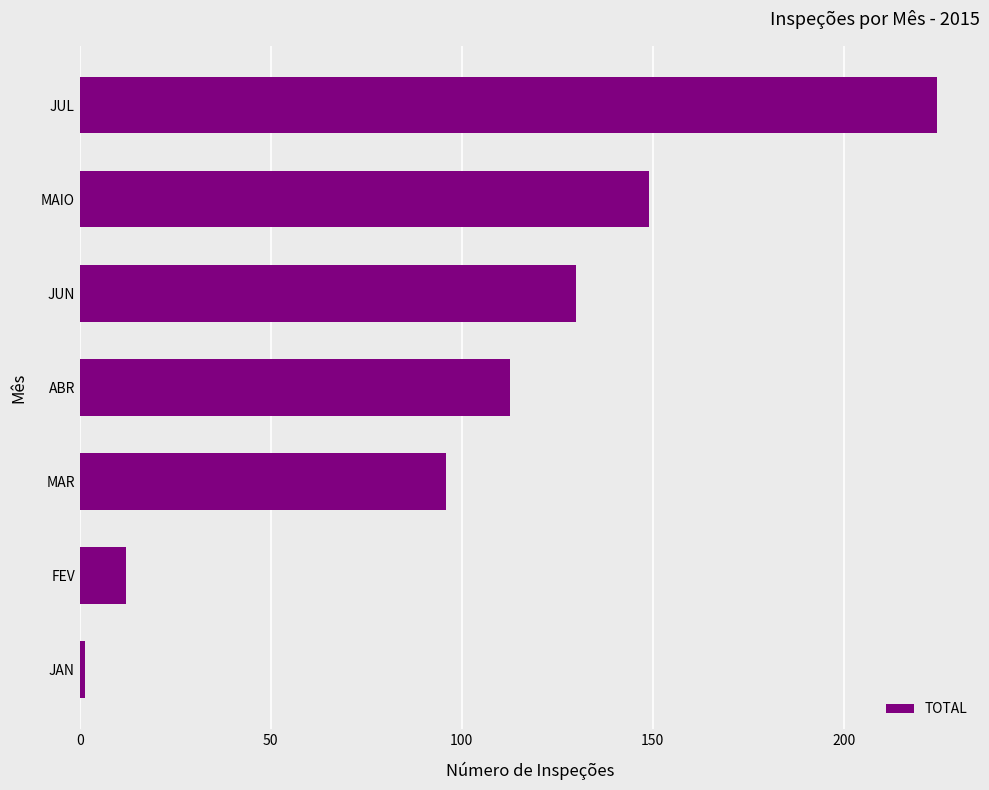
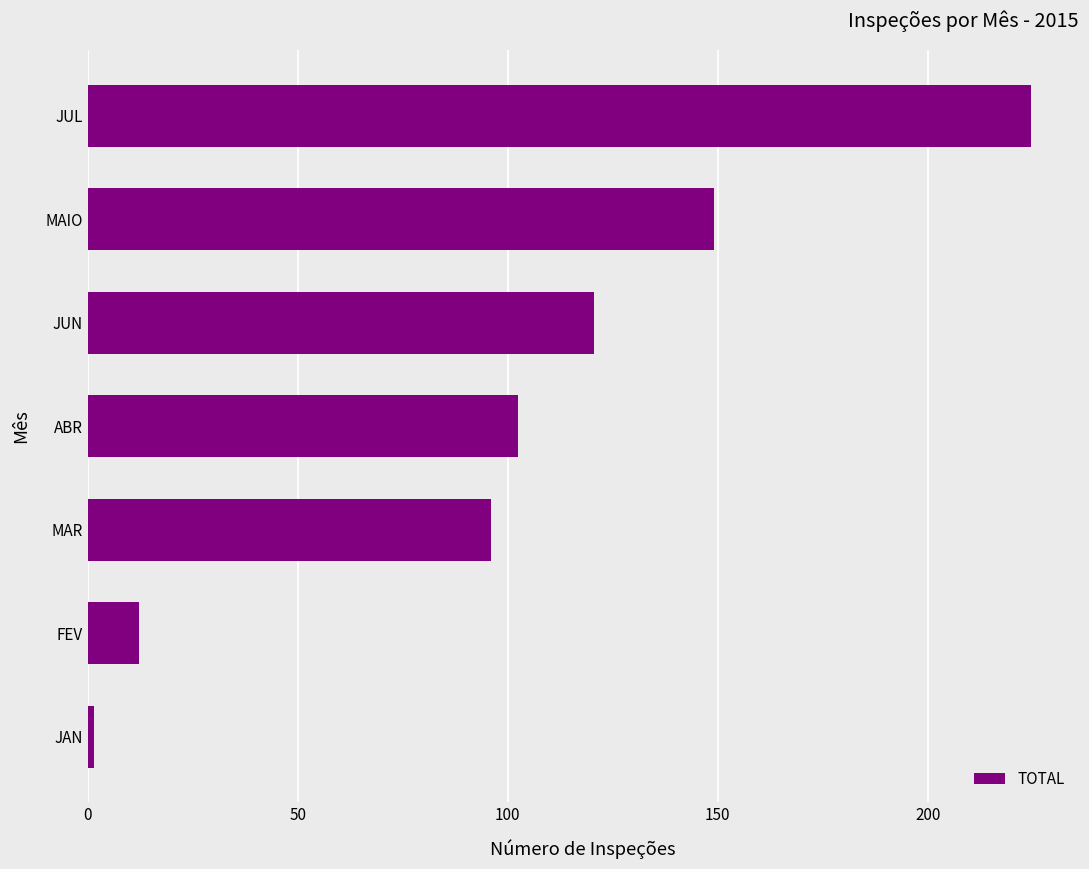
JUN: 130 -> 121
ABR: 113 -> 103
